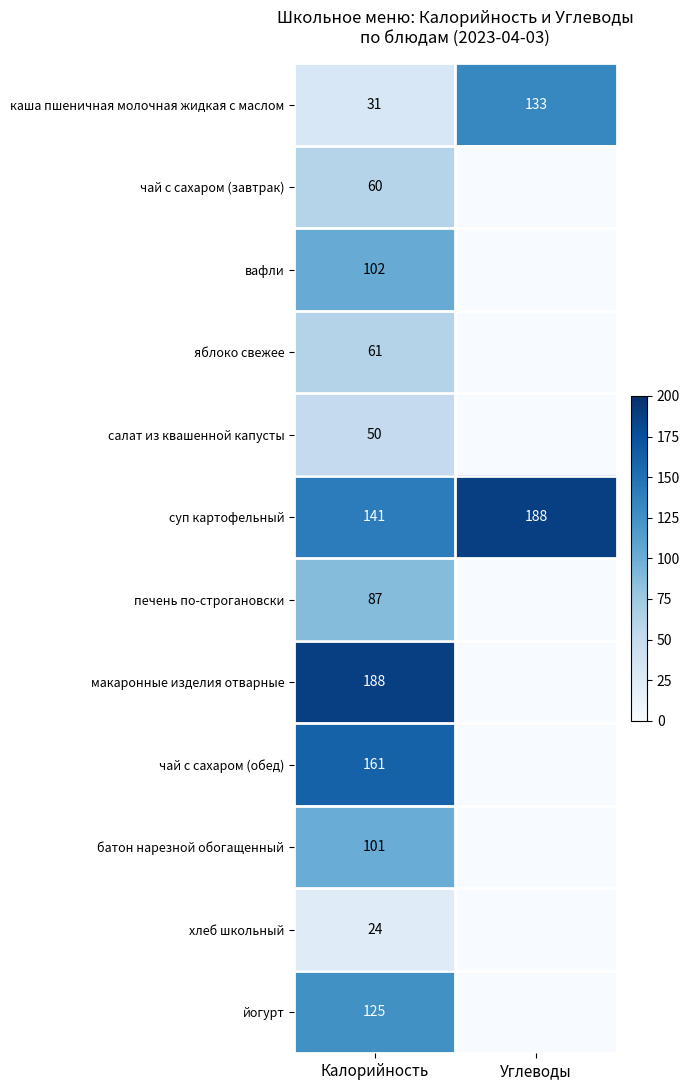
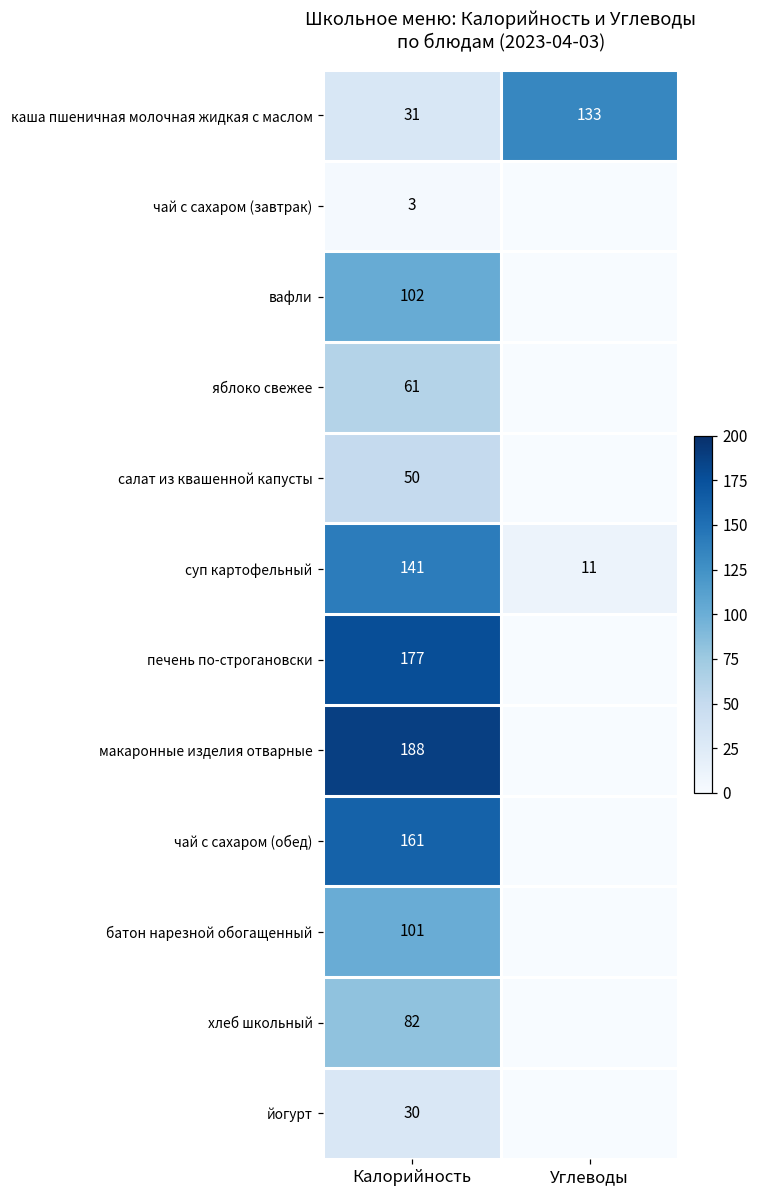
чай с сахаром (завтрак), Калорийность: 60 -> 3
суп картофельный, Углеводы: 188 -> 11
печень по-строгановски, Калорийность: 87 -> 177
хлеб школьный, Калорийность: 24 -> 82
йогурт, Калорийность: 125 -> 30
